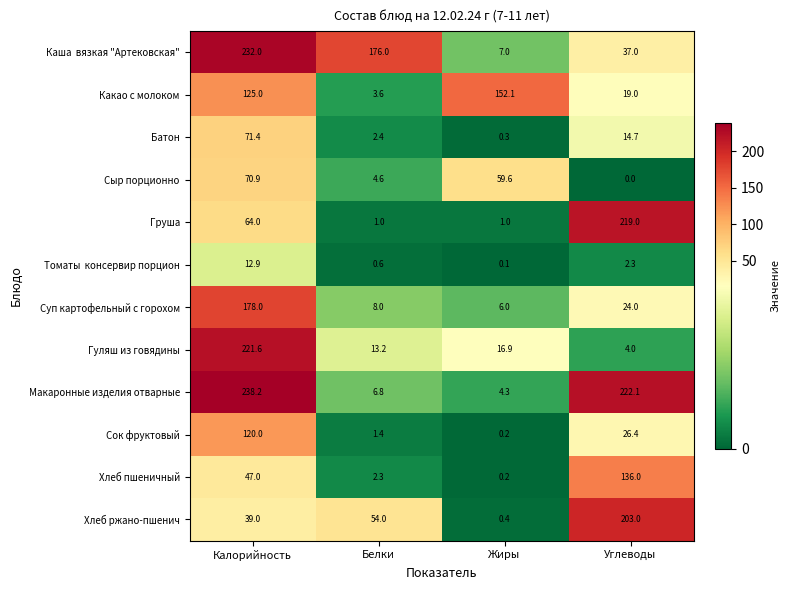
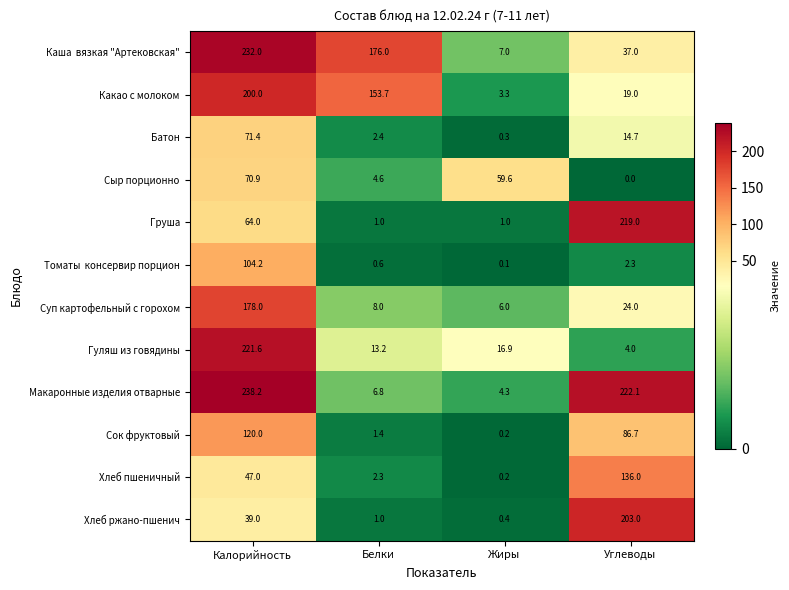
Какао с молоком, Калорийность: 125.0 -> 200.0
Какао с молоком, Белки: 3.6 -> 153.7
Какао с молоком, Жиры: 152.1 -> 3.3
Томаты консервир порцион, Калорийность: 12.9 -> 104.2
Сок фруктовый, Углеводы: 26.4 -> 86.7
Хлеб ржано-пшенич, Белки: 54.0 -> 1.0
